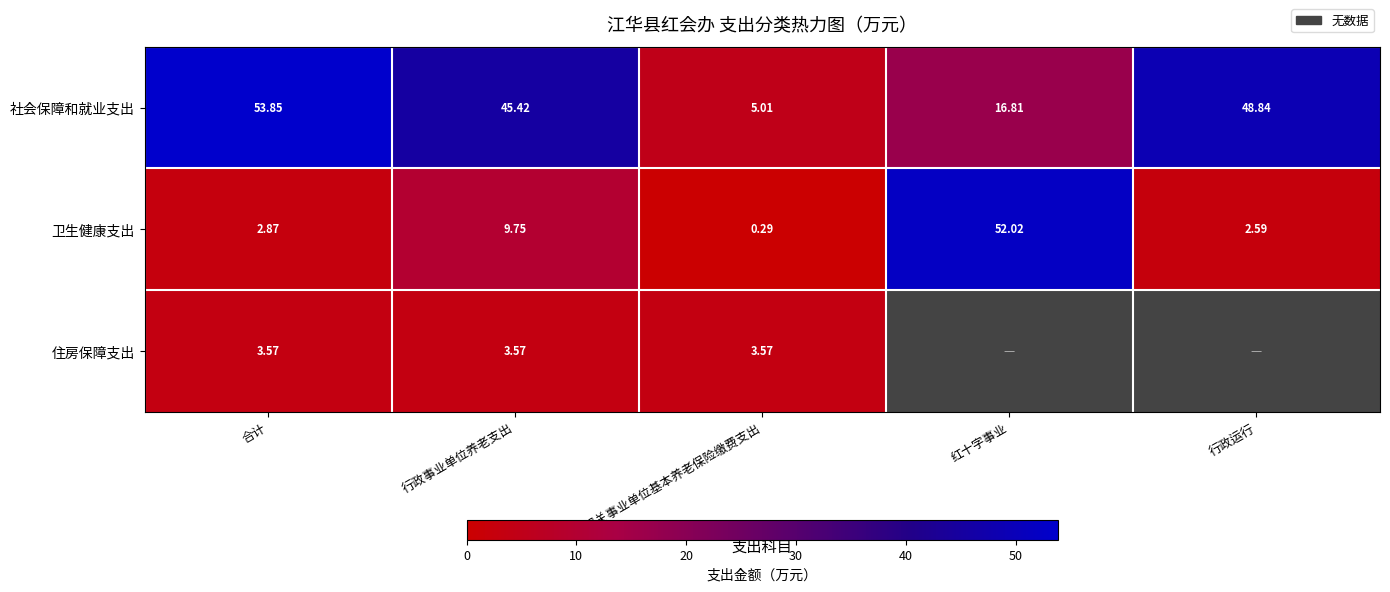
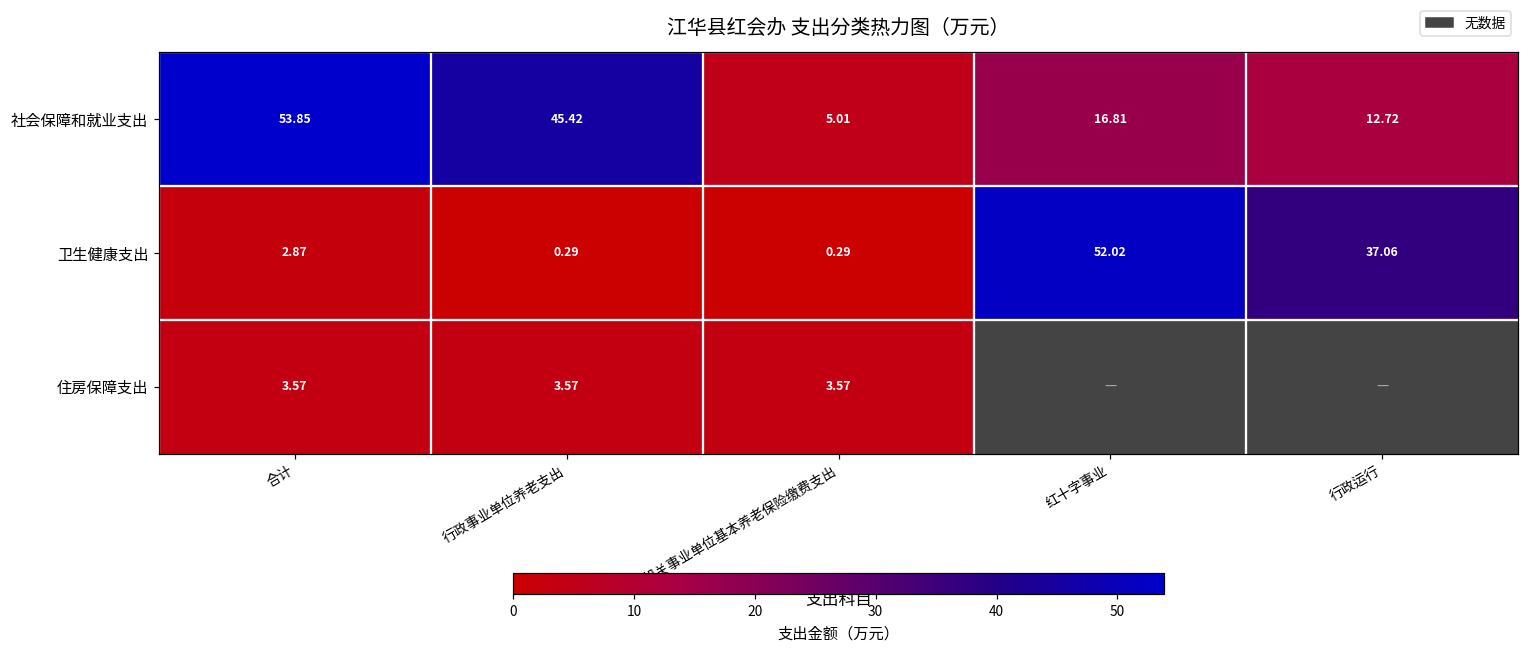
社会保障和就业支出, 行政运行: 48.84 -> 12.72
卫生健康支出, 行政事业单位养老支出: 9.75 -> 0.29
卫生健康支出, 行政运行: 2.59 -> 37.06
